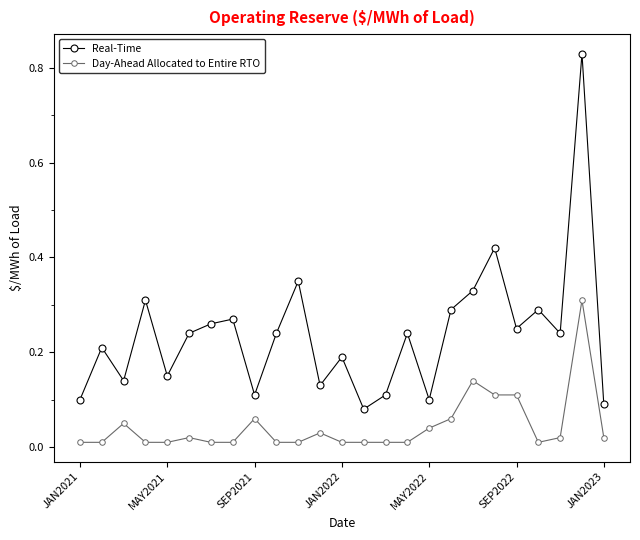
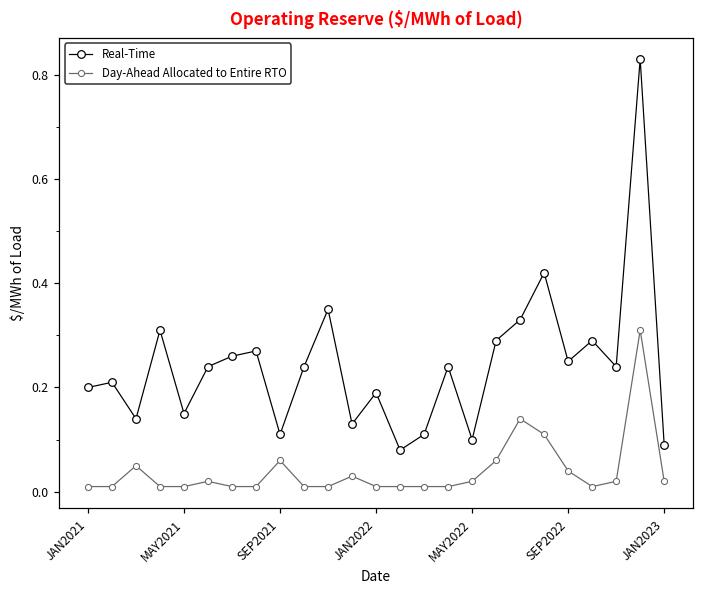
Real-Time, JAN2021: 0.1 -> 0.2
Day-Ahead Allocated to Entire RTO, MAY2022: 0.04 -> 0.02
Day-Ahead Allocated to Entire RTO, SEP2022: 0.11 -> 0.04
